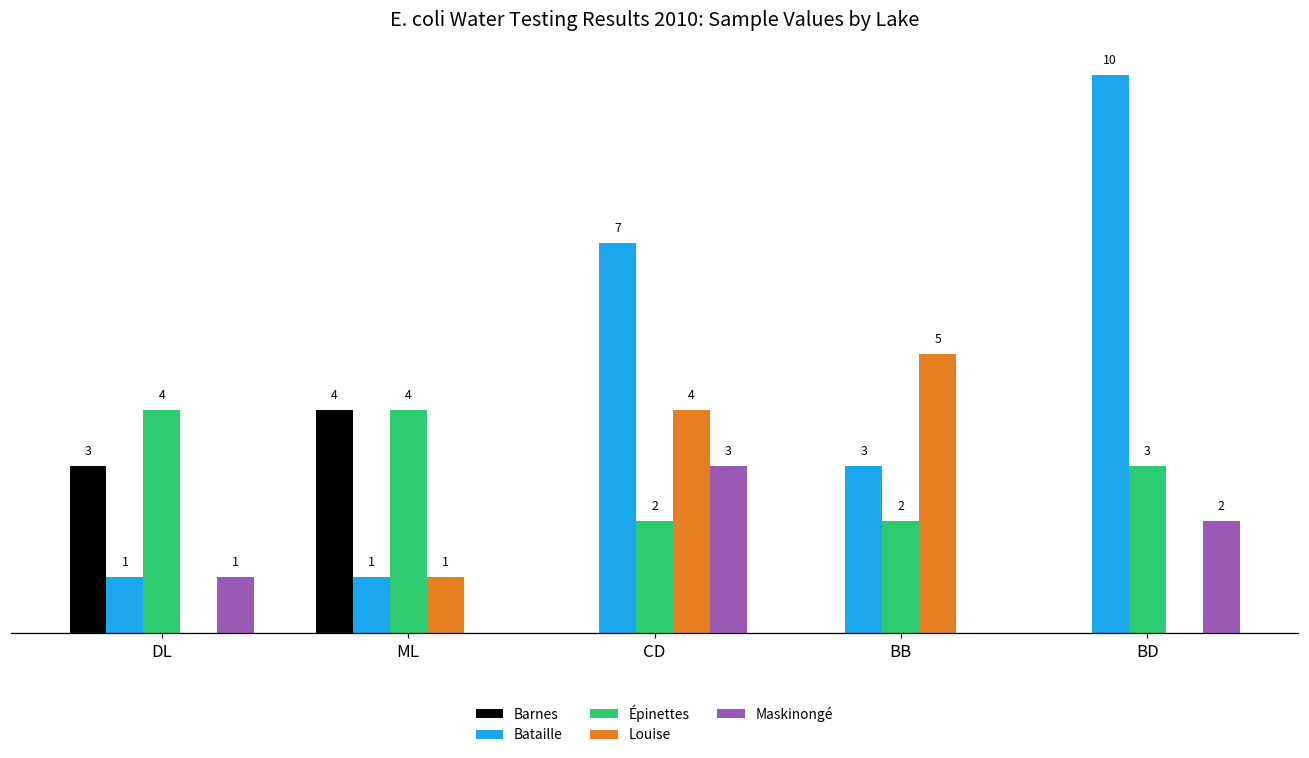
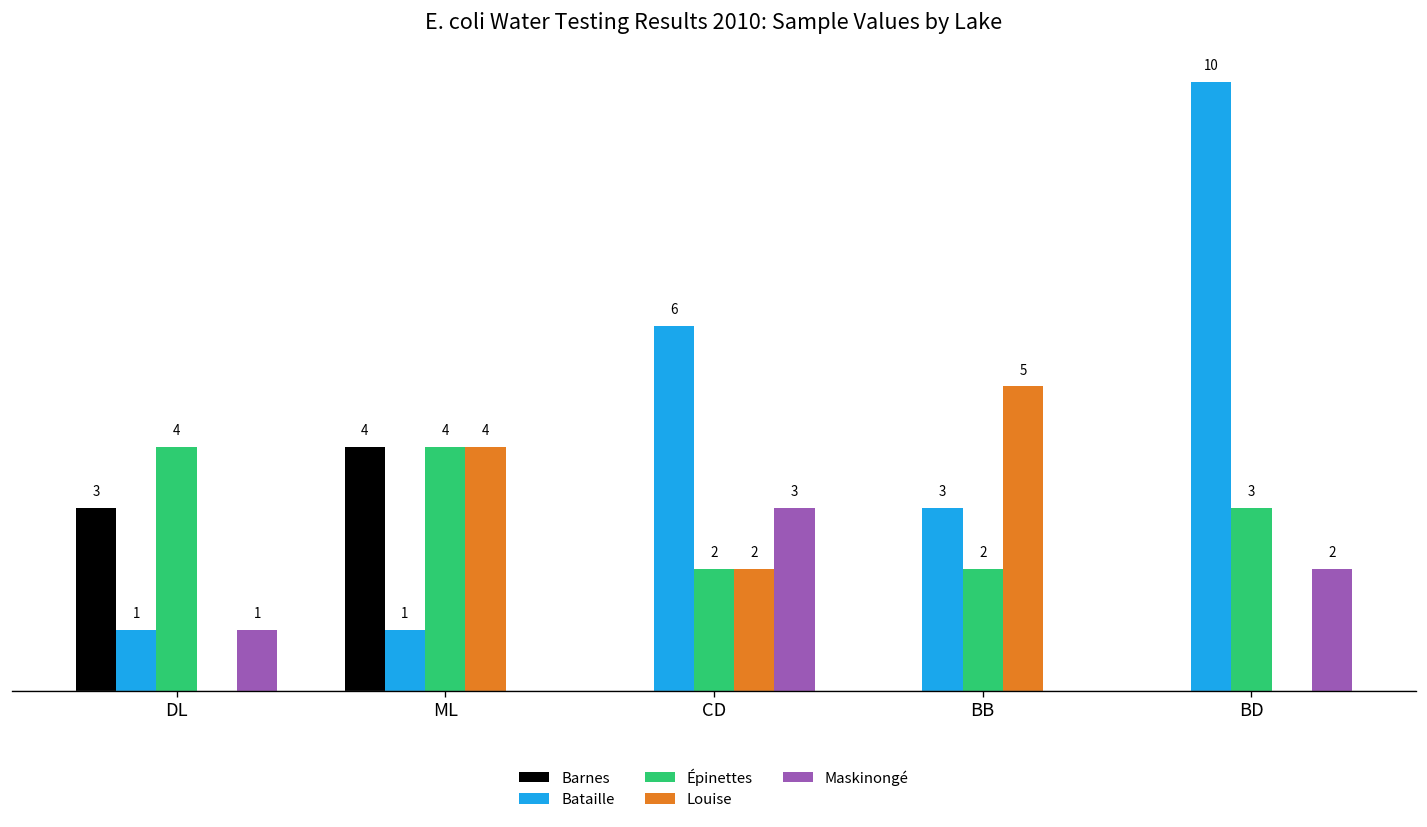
Louise, ML: 1 -> 4
Bataille, CD: 7 -> 6
Louise, CD: 4 -> 2
